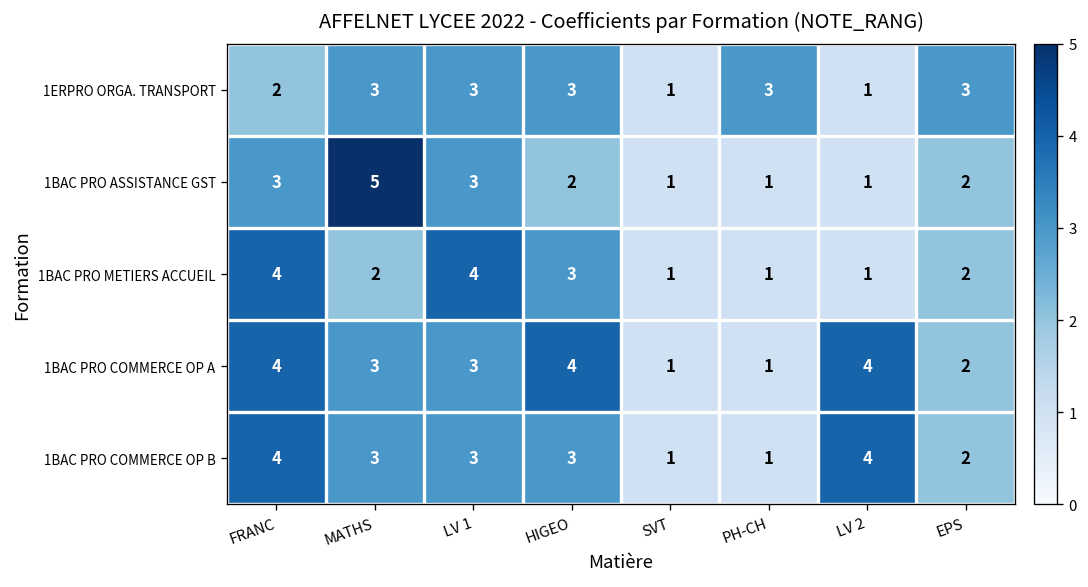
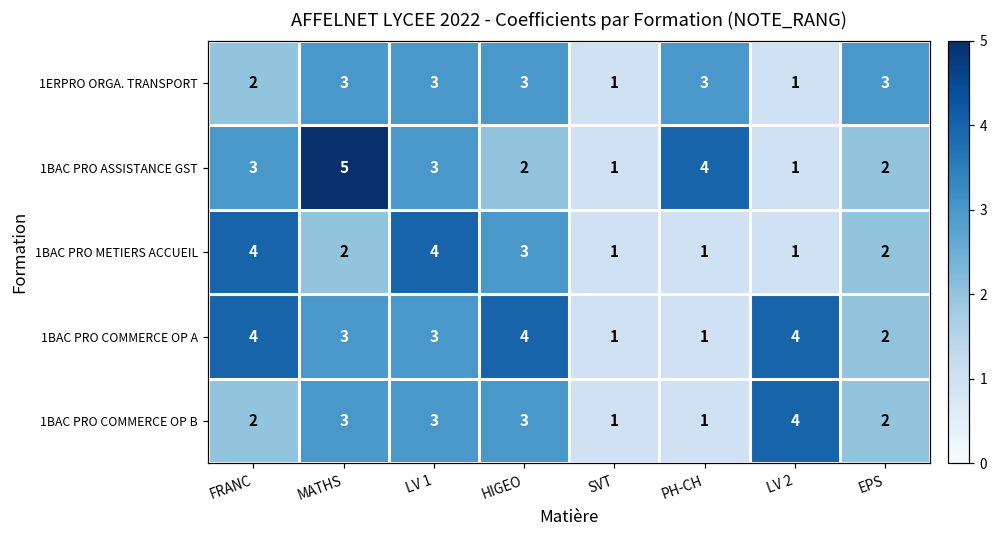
1BAC PRO ASSISTANCE GST, PH-CH: 1 -> 4
1BAC PRO COMMERCE OP B, FRANC: 4 -> 2
